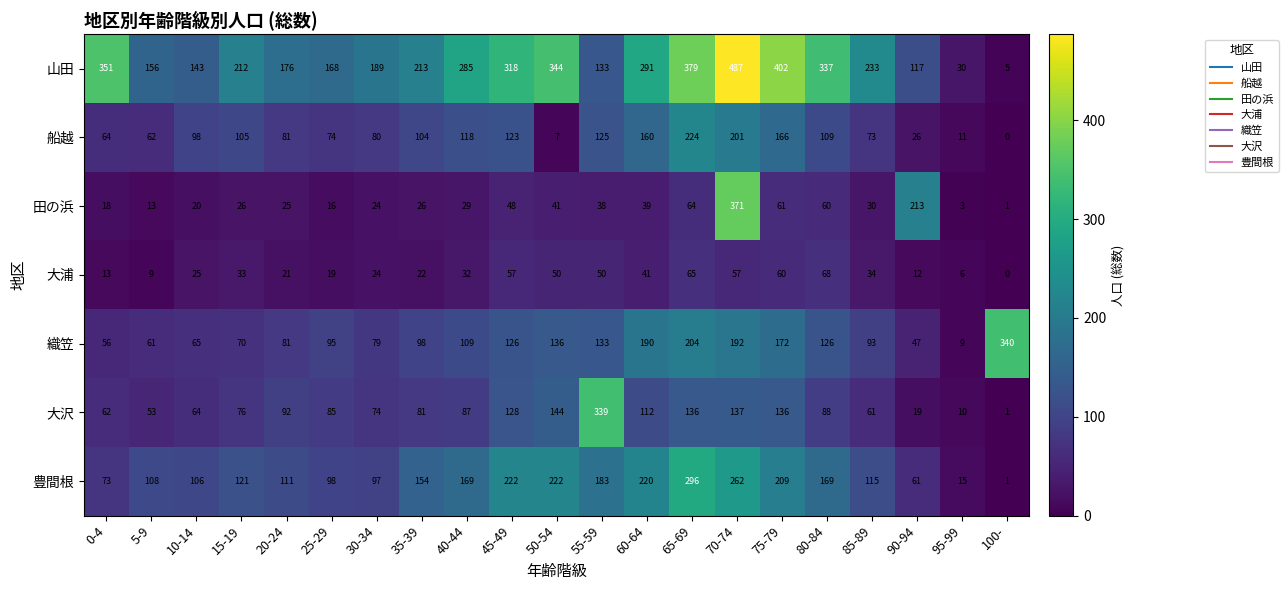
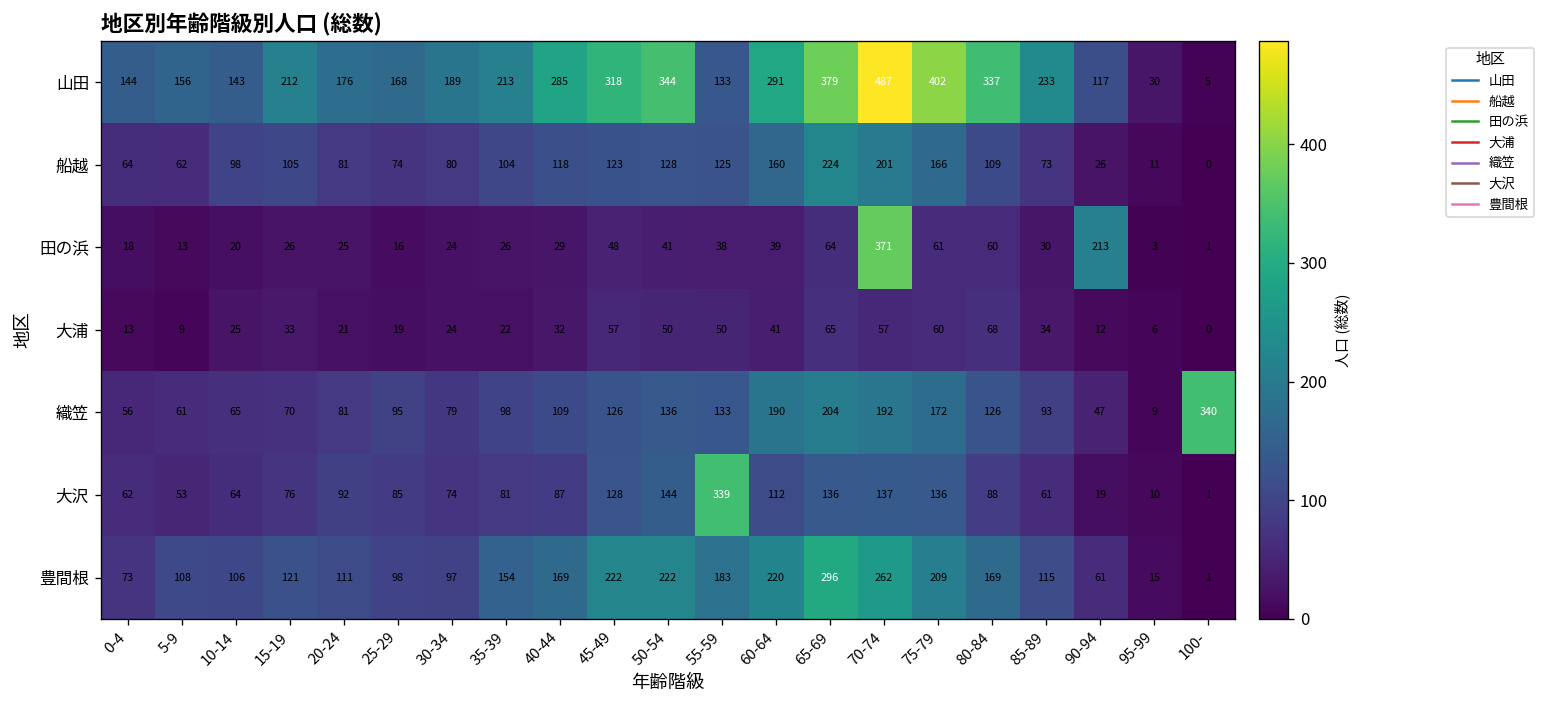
山田, 0-4: 351 -> 144
船越, 50-54: 7 -> 128
